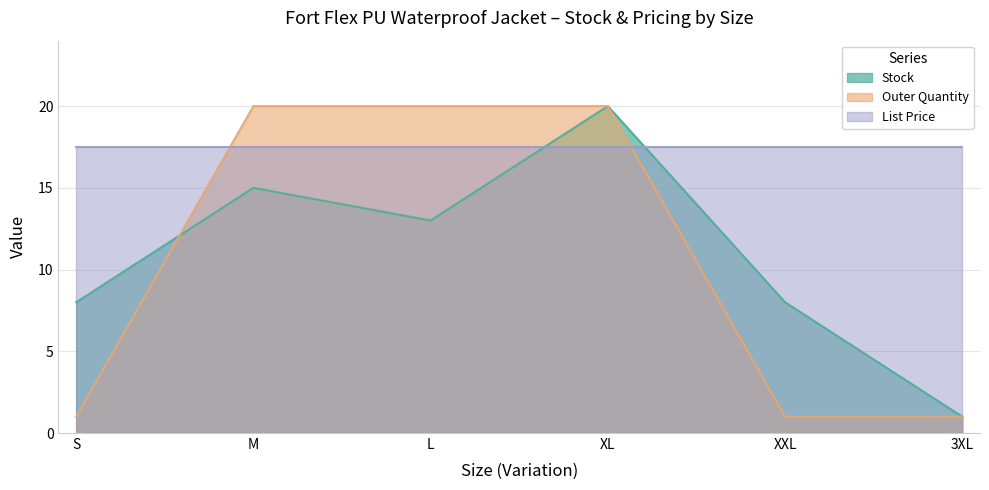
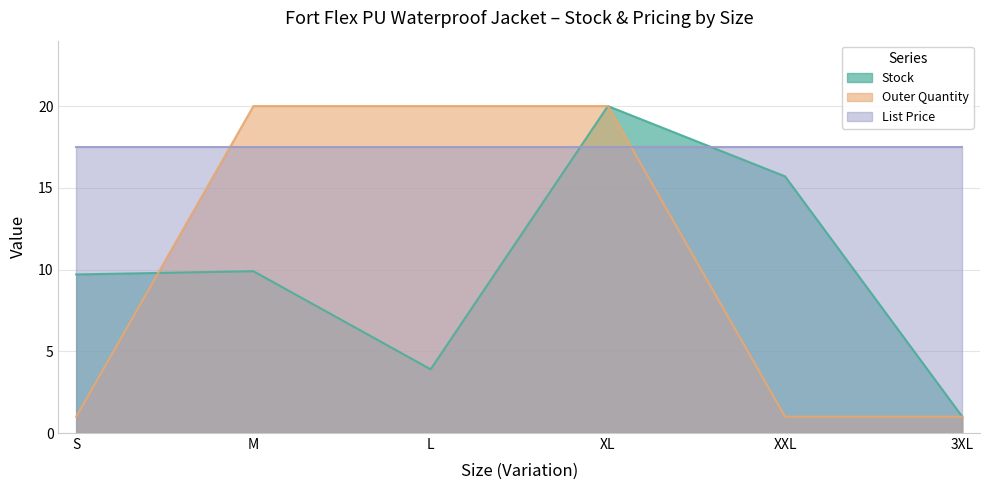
Stock, S: 8.0 -> 9.7
Stock, M: 15.0 -> 9.9
Stock, L: 13.0 -> 3.9
Stock, XXL: 8.0 -> 15.7
